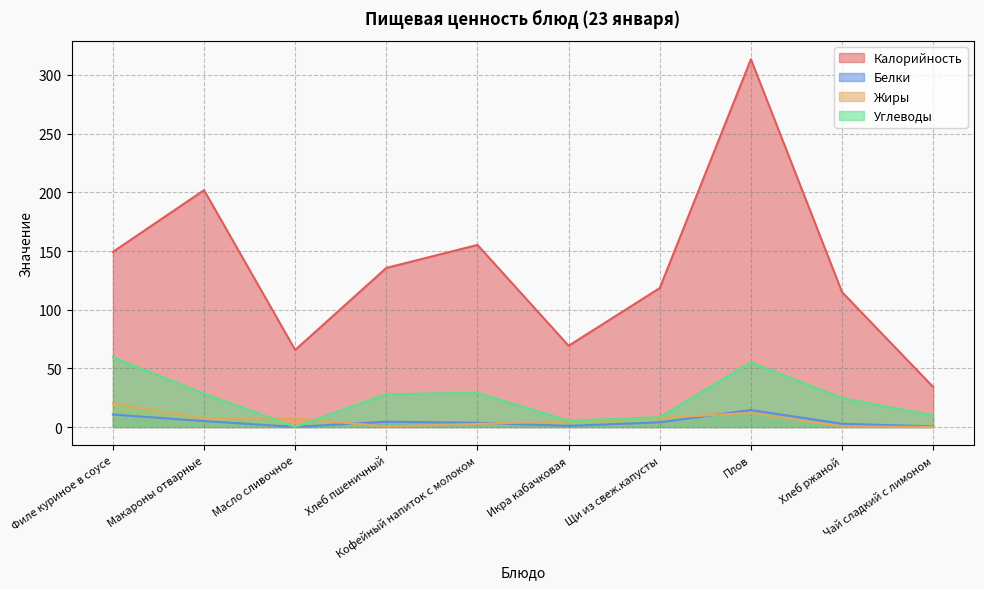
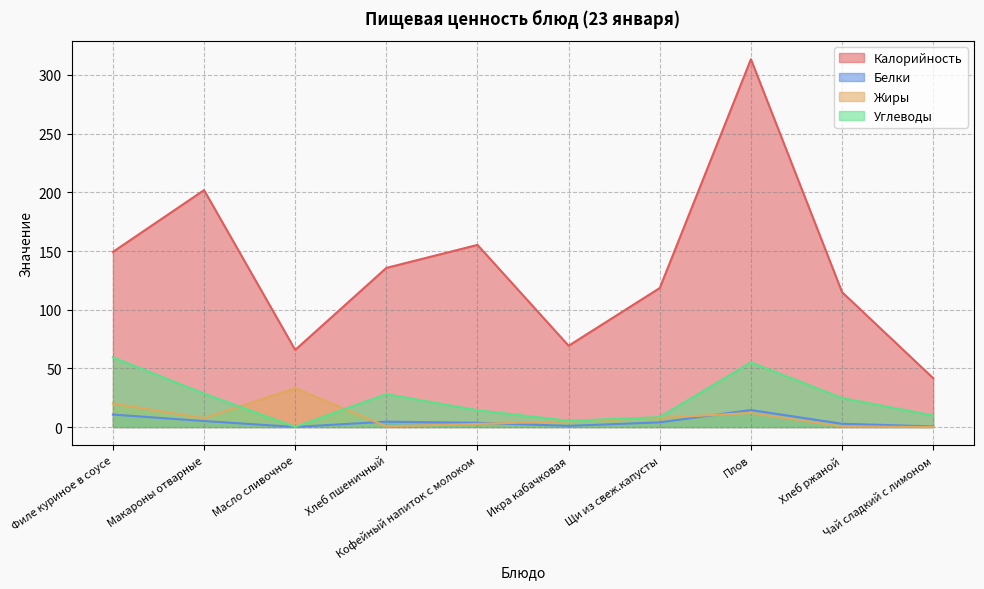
Жиры, Масло сливочное: 7 -> 33
Углеводы, Кофейный напиток с молоком: 29 -> 14
Калорийность, Чай сладкий с лимоном: 34 -> 42
